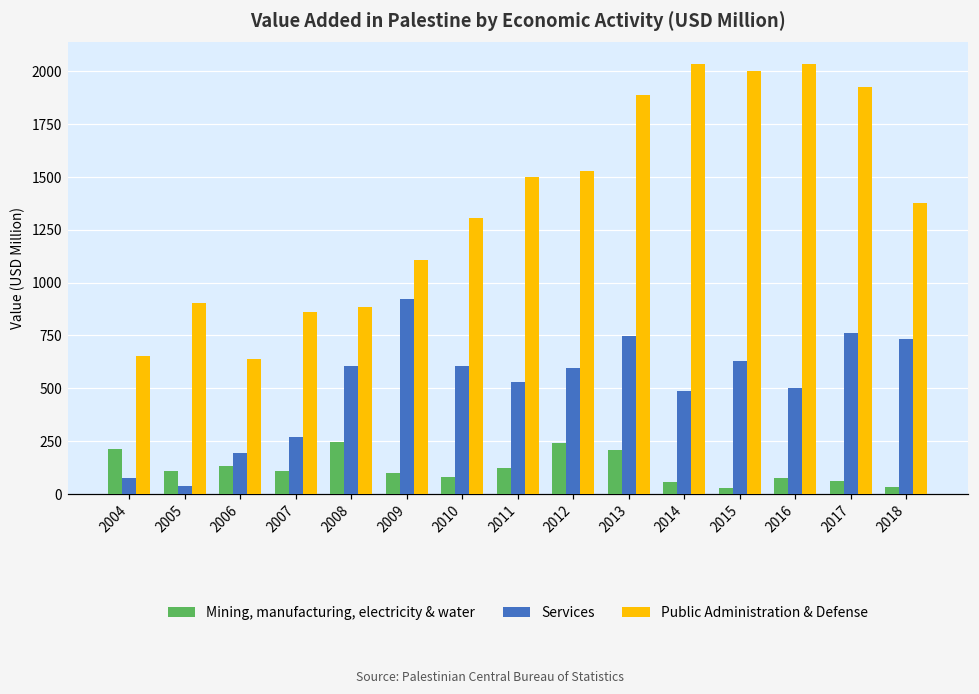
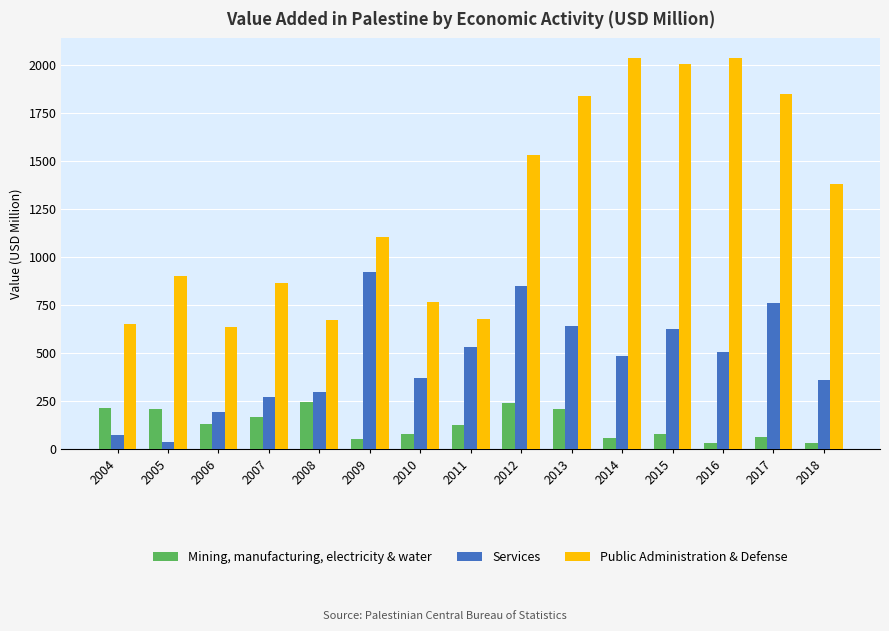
Mining, manufacturing, electricity & water, 2005: 110 -> 210
Mining, manufacturing, electricity & water, 2007: 110 -> 170
Services, 2008: 610 -> 300
Public Administration & Defense, 2008: 890 -> 670
Mining, manufacturing, electricity & water, 2009: 100 -> 50
Services, 2010: 600 -> 370
Public Administration & Defense, 2010: 1300 -> 770
Public Administration & Defense, 2011: 1500 -> 680
Services, 2012: 590 -> 850
Services, 2013: 750 -> 640
Public Administration & Defense, 2013: 1890 -> 1840
Mining, manufacturing, electricity & water, 2015: 30 -> 80
Mining, manufacturing, electricity & water, 2016: 70 -> 30
Public Administration & Defense, 2017: 1930 -> 1850
Services, 2018: 730 -> 360
